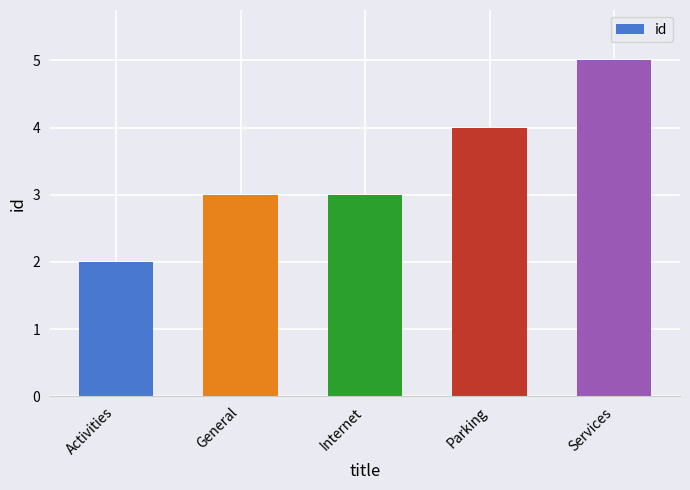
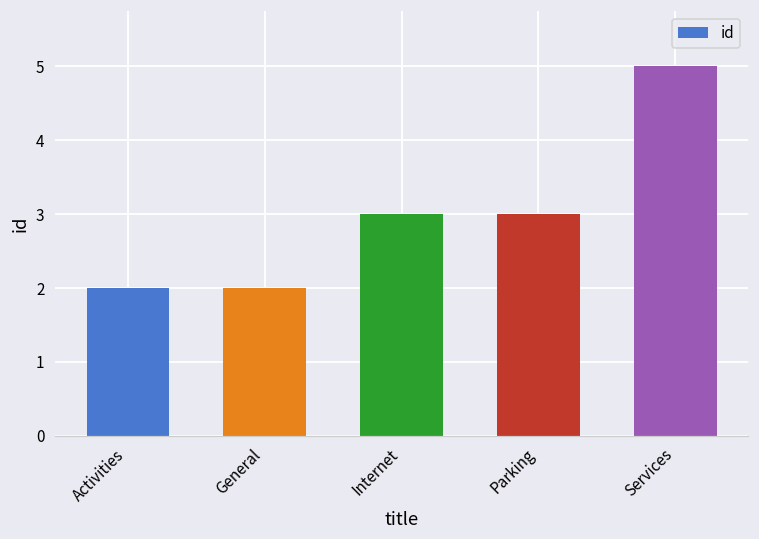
General: 3 -> 2
Parking: 4 -> 3
